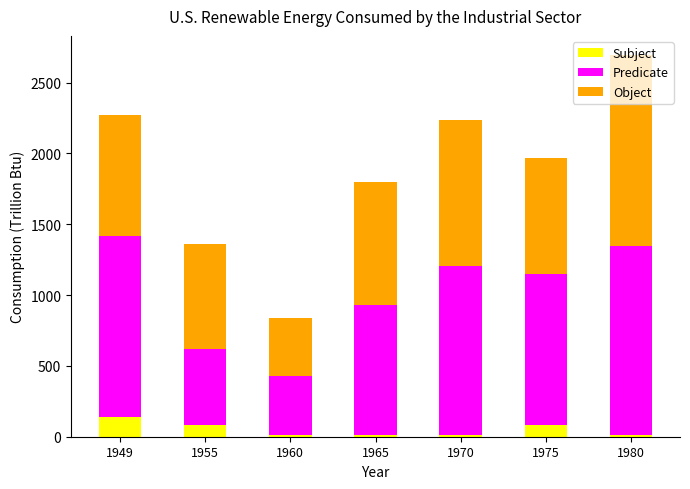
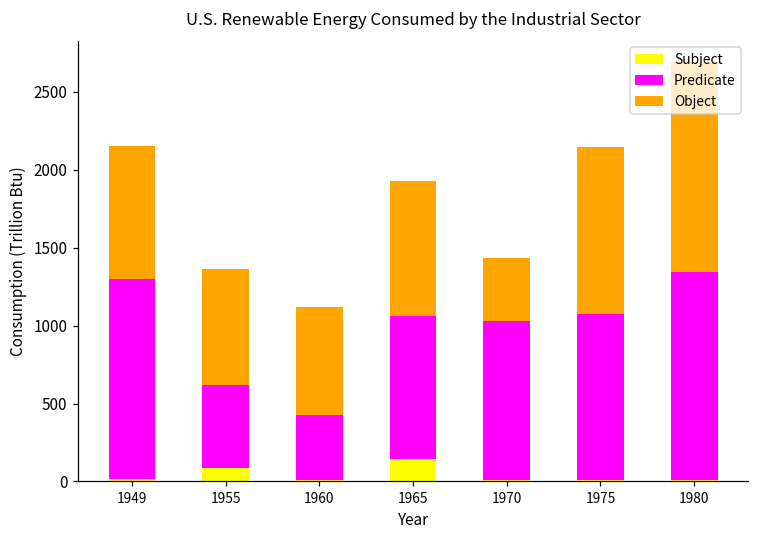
Subject, 1949: 140 -> 20
Object, 1960: 410 -> 690
Subject, 1965: 10 -> 140
Predicate, 1970: 1190 -> 1020
Object, 1970: 1030 -> 400
Subject, 1975: 80 -> 10
Object, 1975: 820 -> 1070
